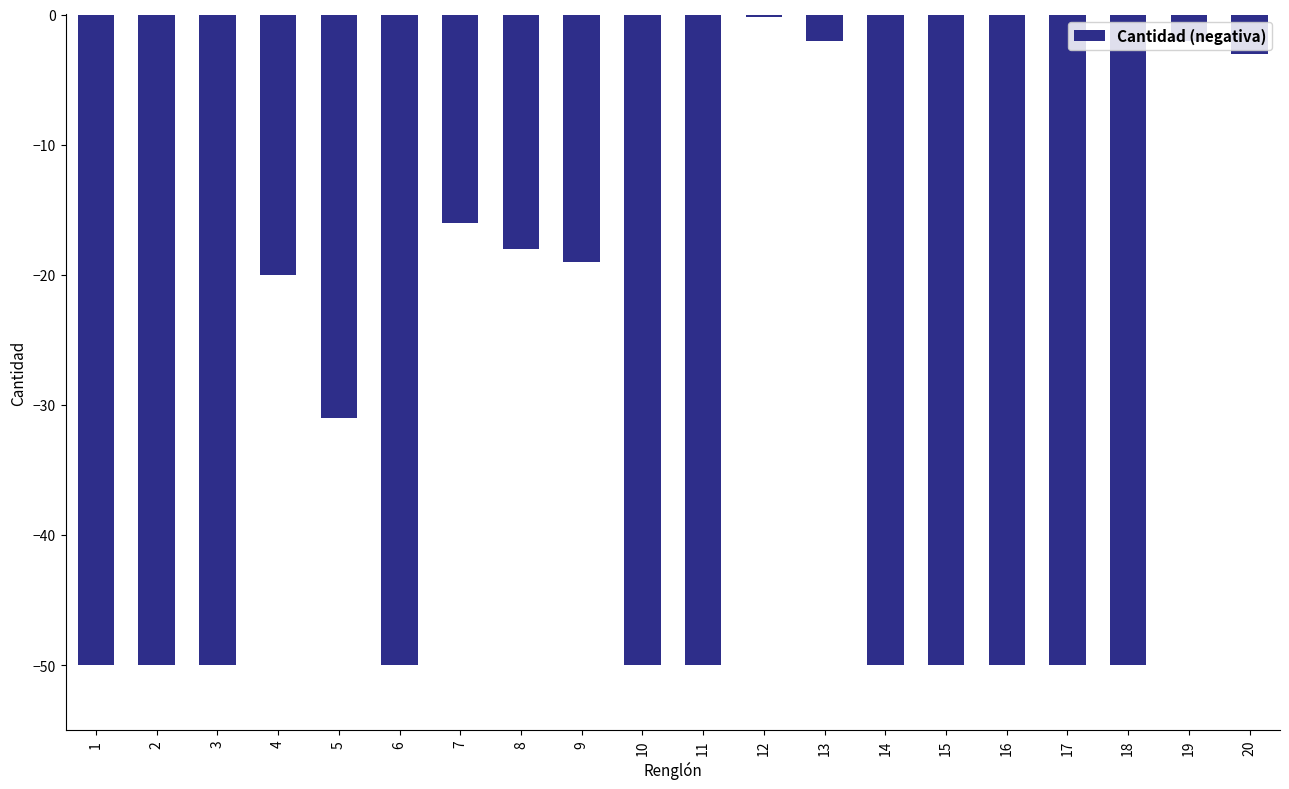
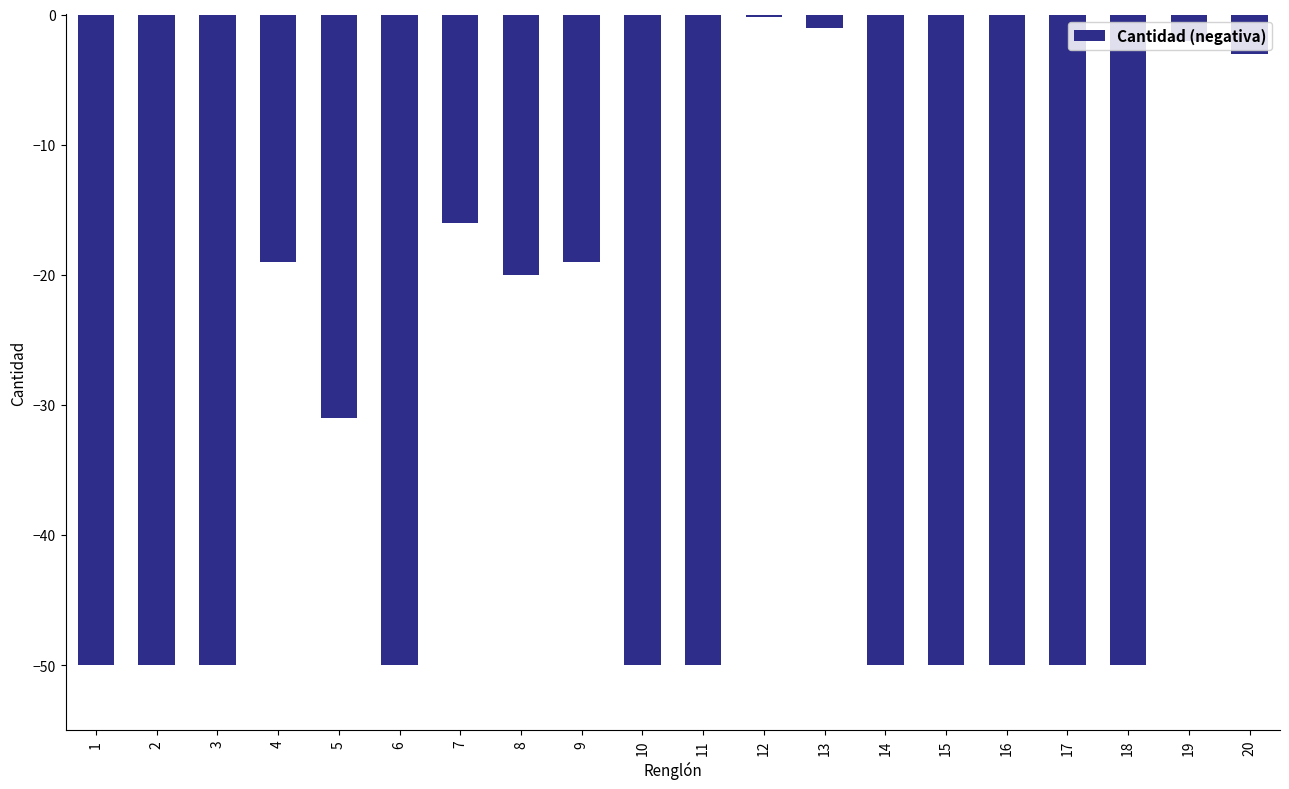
4: -20.0 -> -19.0
8: -18.0 -> -20.0
13: -2.0 -> -1.0
